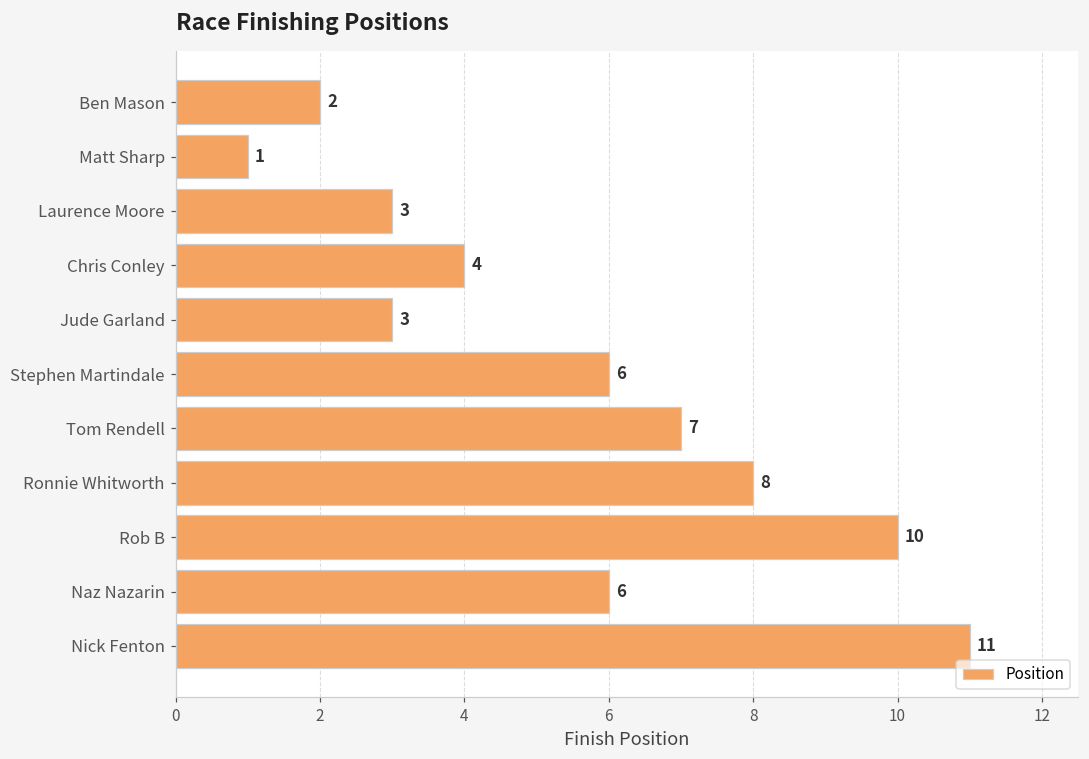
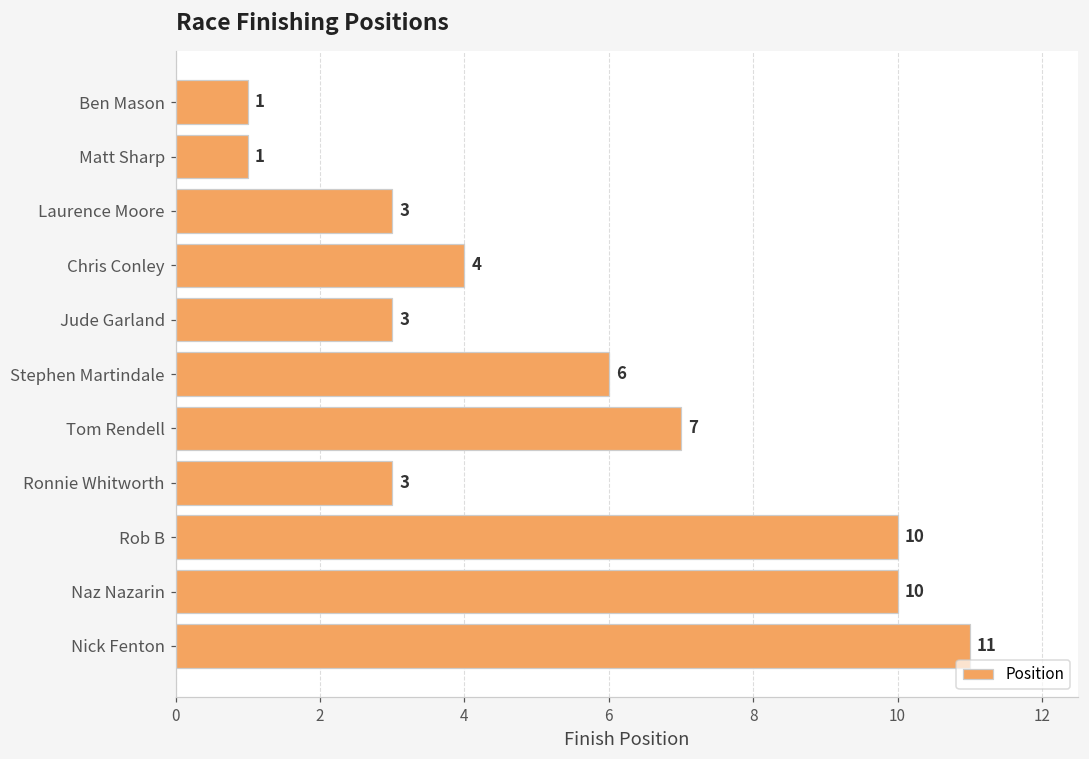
Ben Mason: 2 -> 1
Ronnie Whitworth: 8 -> 3
Naz Nazarin: 6 -> 10
